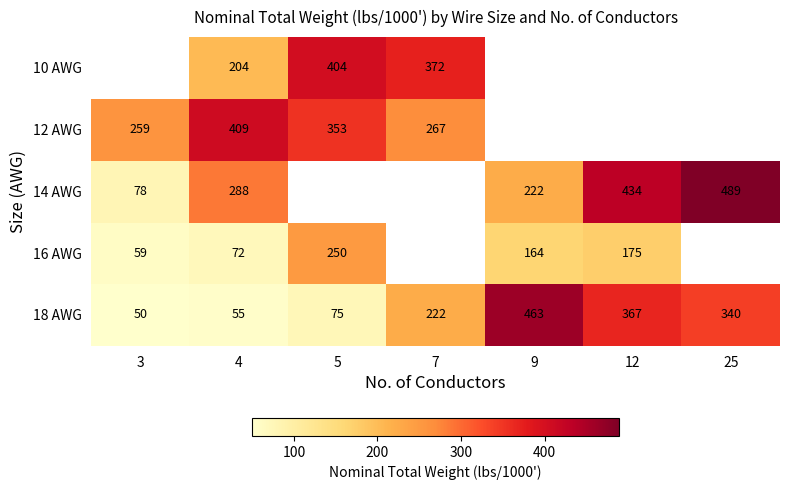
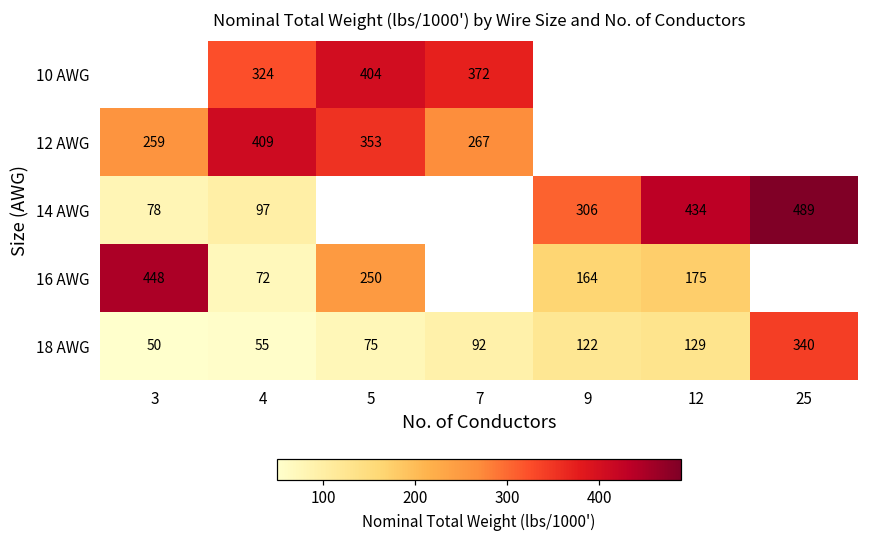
10 AWG, 4: 204 -> 324
14 AWG, 4: 288 -> 97
14 AWG, 9: 222 -> 306
16 AWG, 3: 59 -> 448
18 AWG, 7: 222 -> 92
18 AWG, 9: 463 -> 122
18 AWG, 12: 367 -> 129
